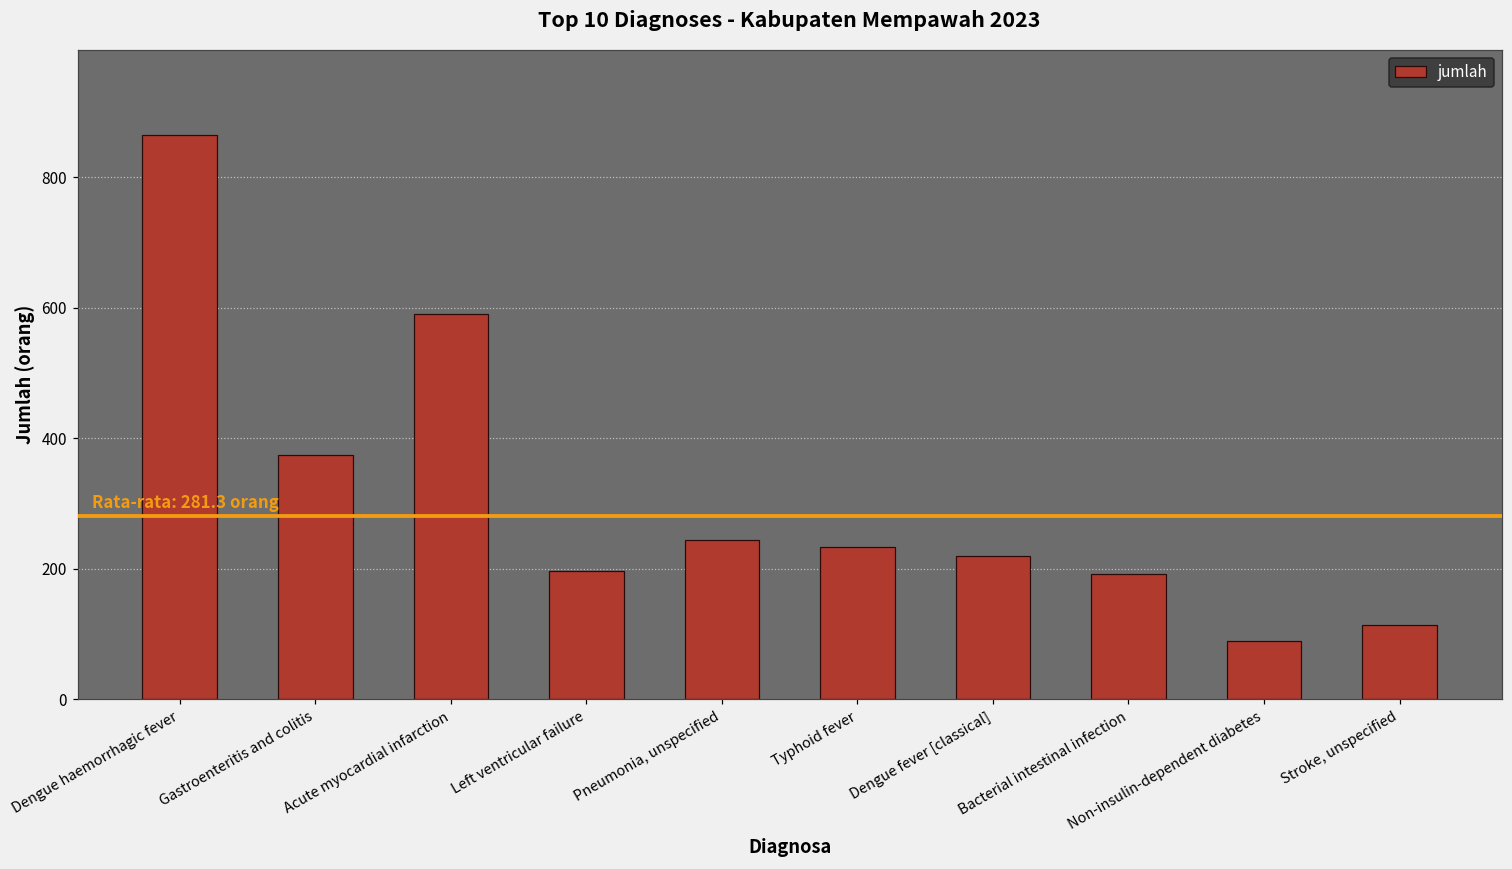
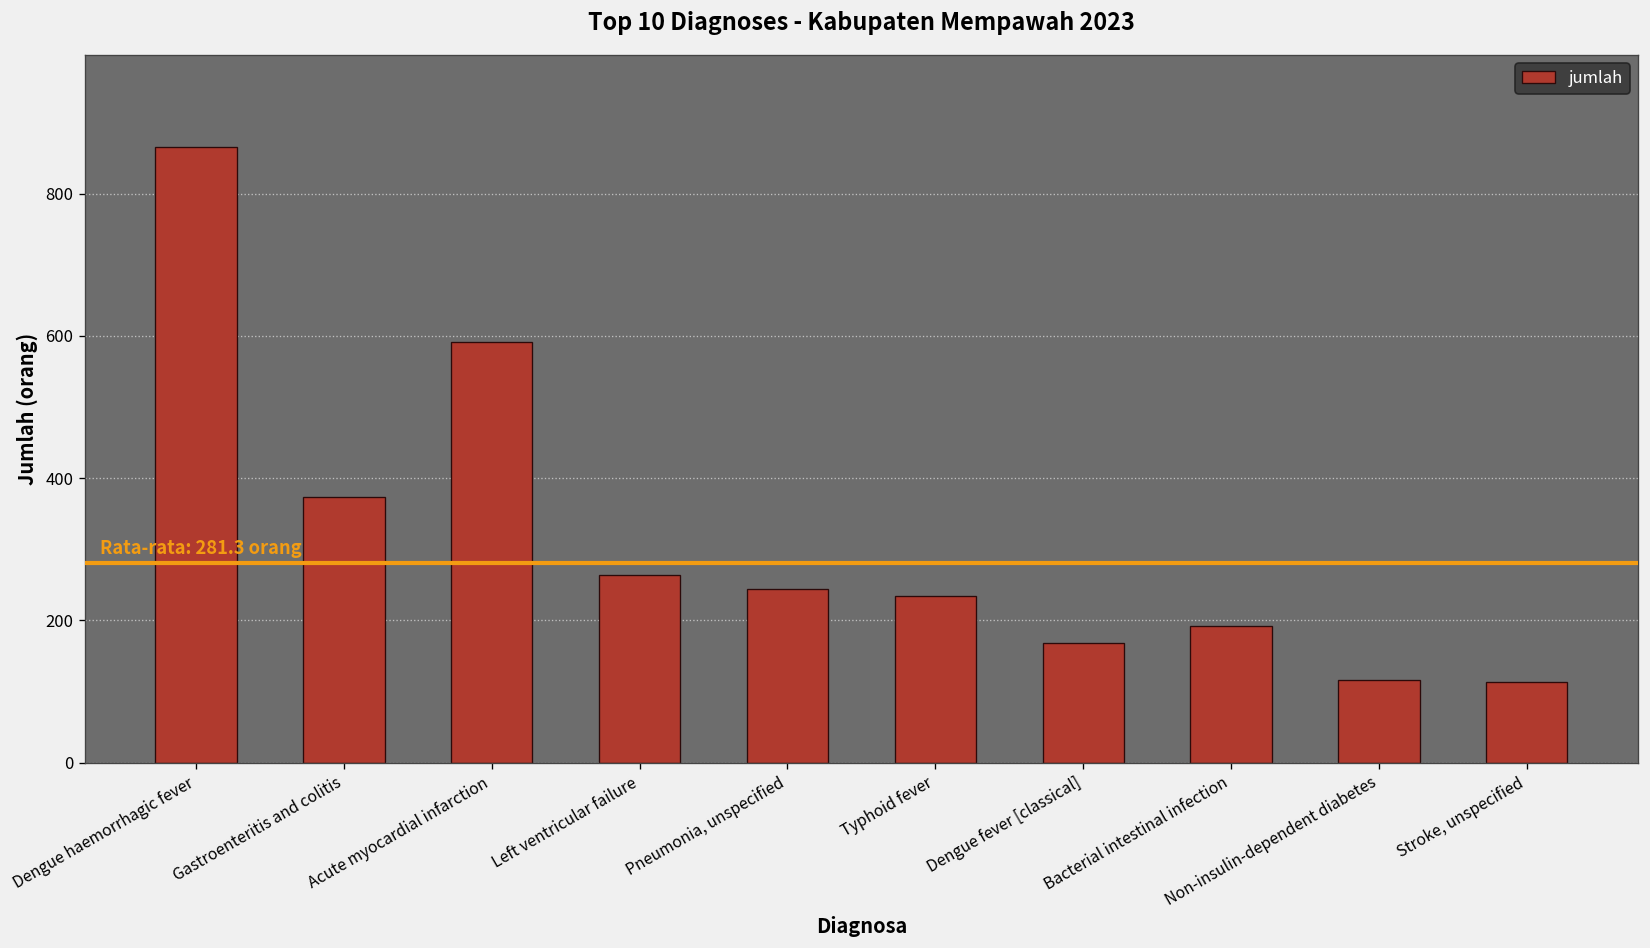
Left ventricular failure: 200 -> 260
Dengue fever [classical]: 220 -> 170
Non-insulin-dependent diabetes: 90 -> 120
